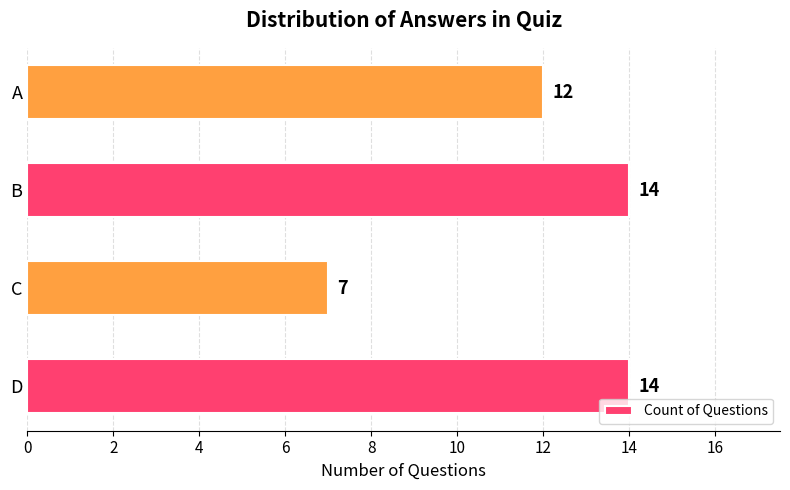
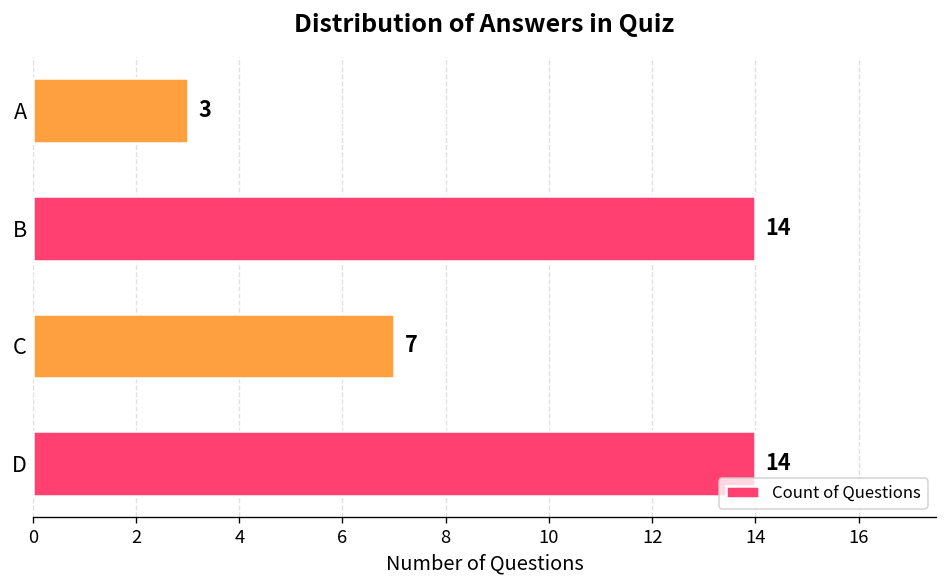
A: 12 -> 3
